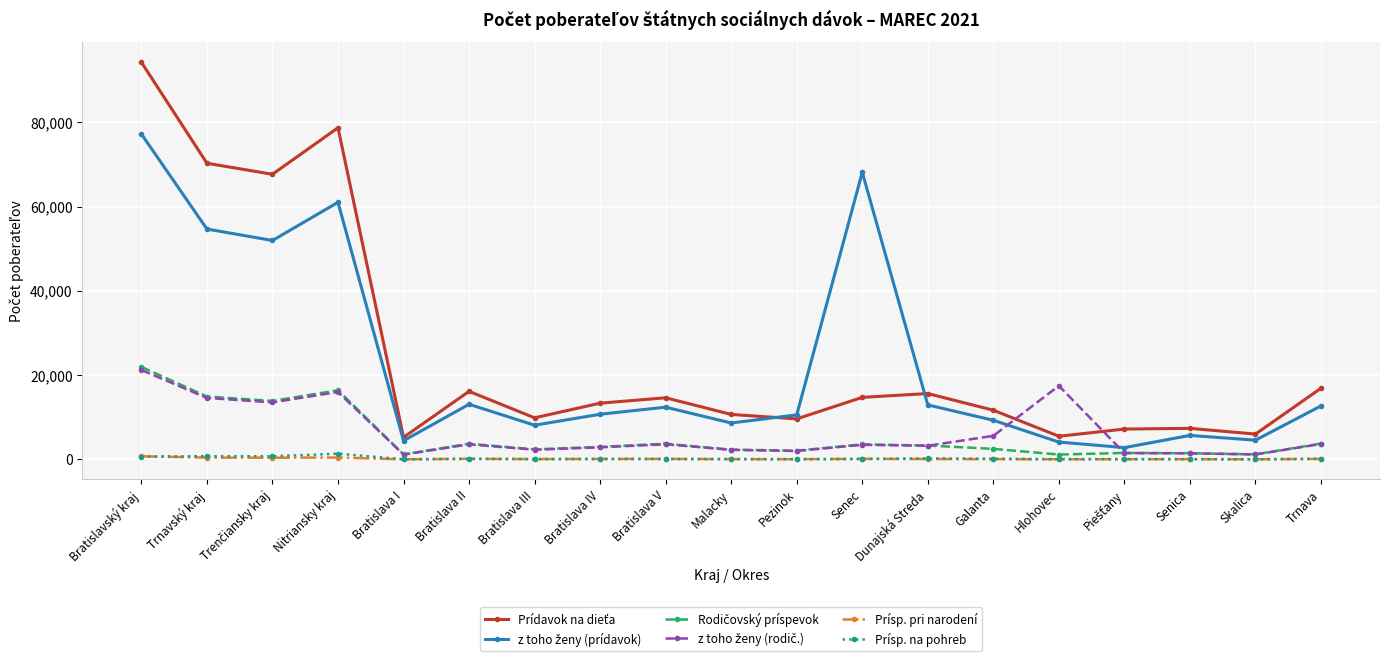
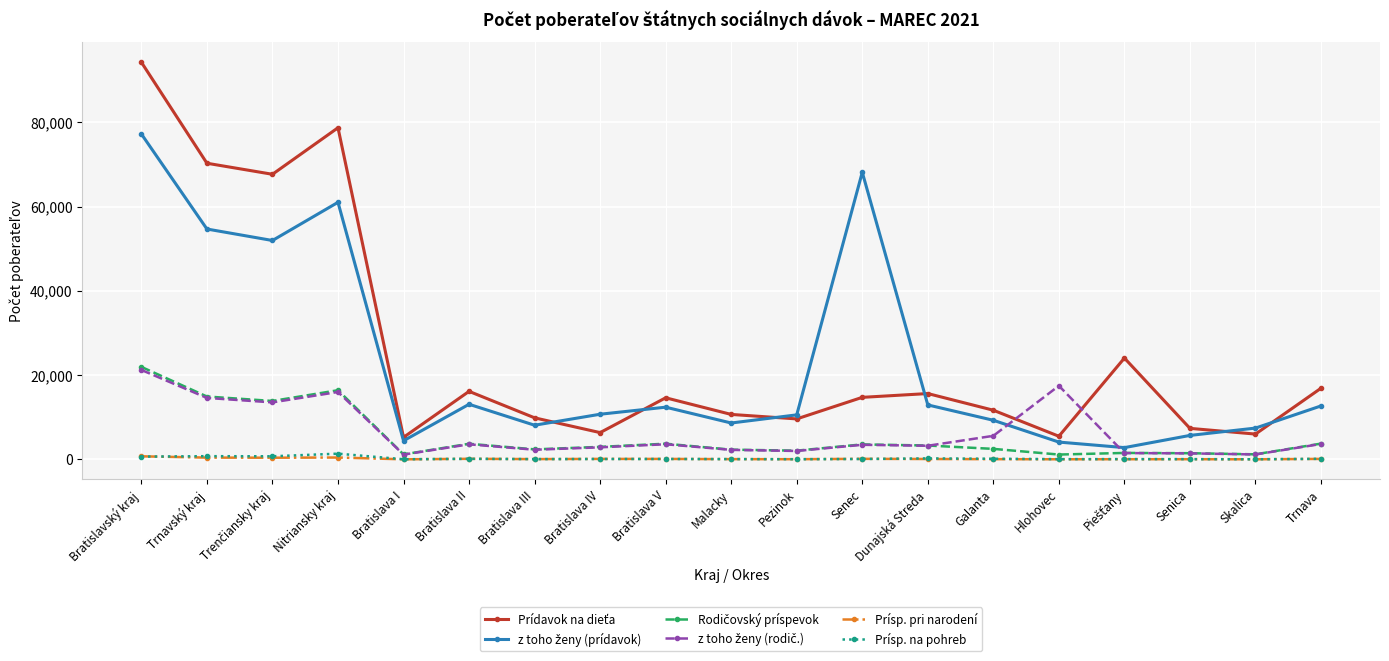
Prídavok na dieťa, Bratislava IV: 13,000 -> 6,000
Prídavok na dieťa, Piešťany: 7,000 -> 24,000
z toho ženy (prídavok), Skalica: 5,000 -> 7,000
